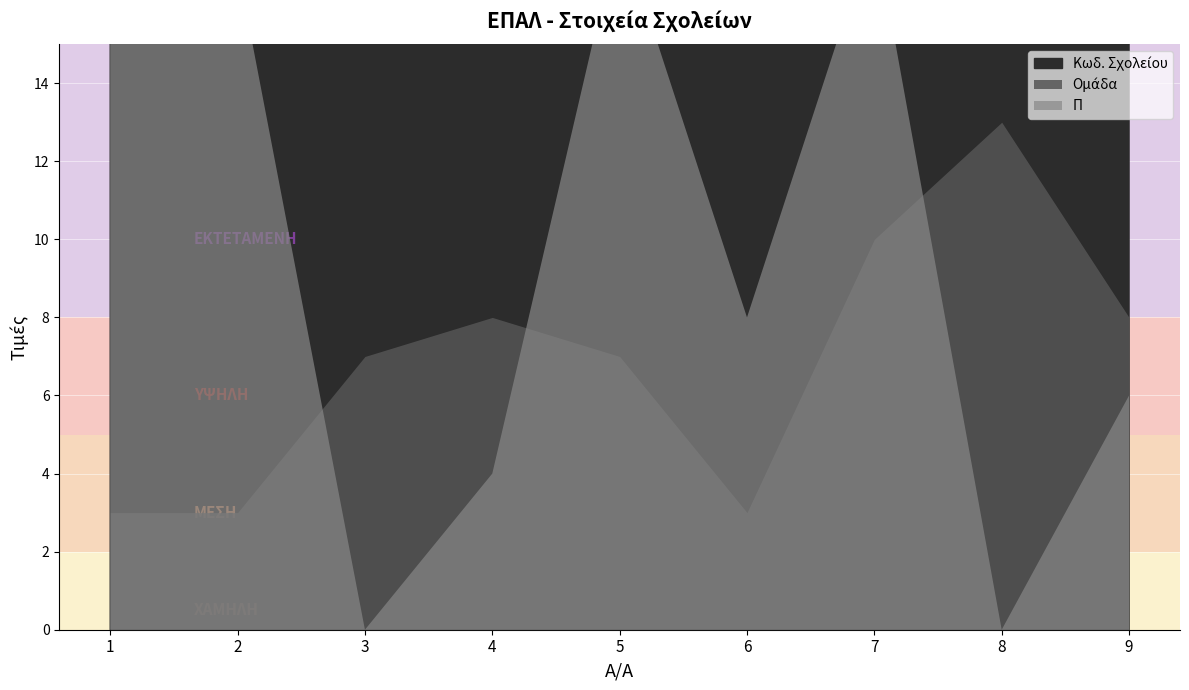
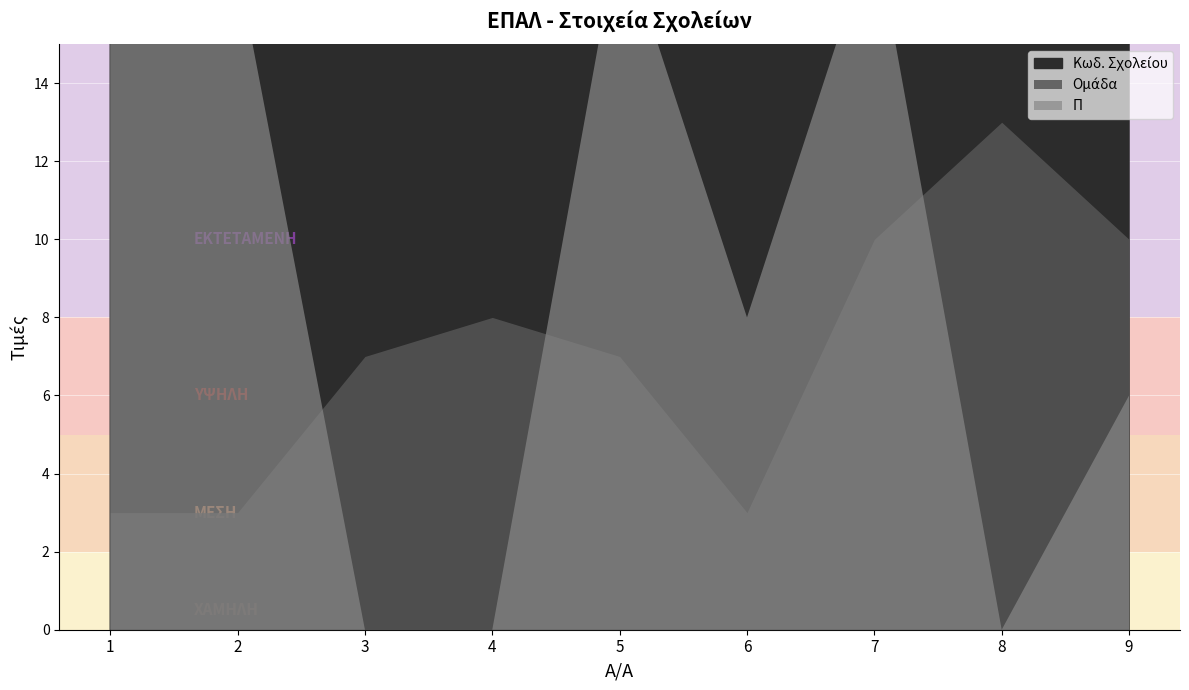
Π, 4: 4 -> 0
Ομάδα, 9: 8 -> 10
